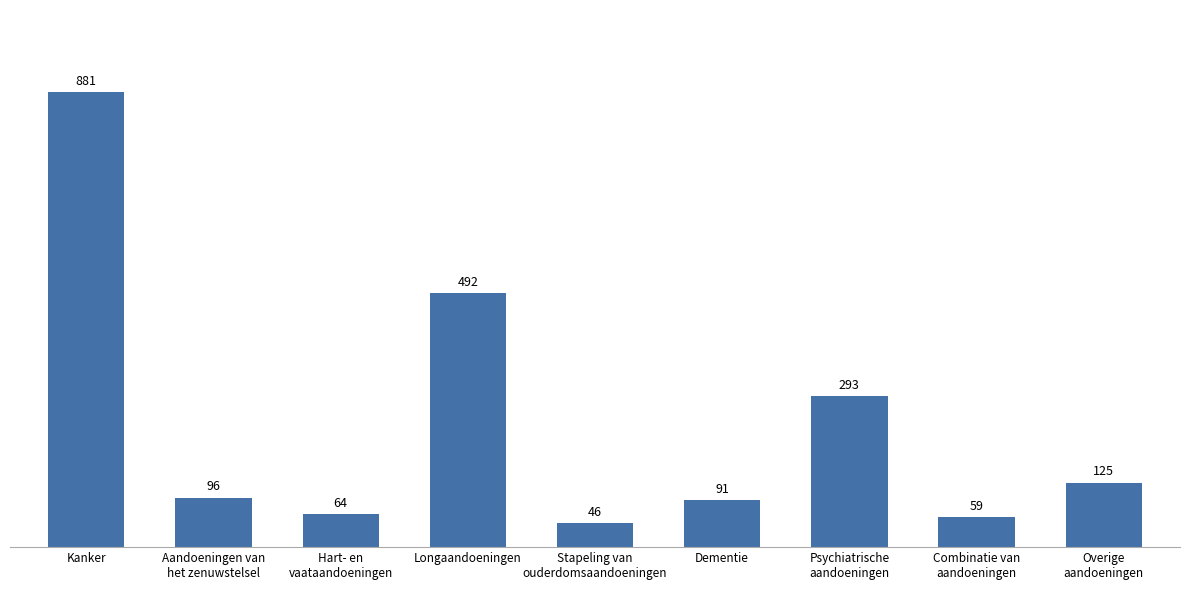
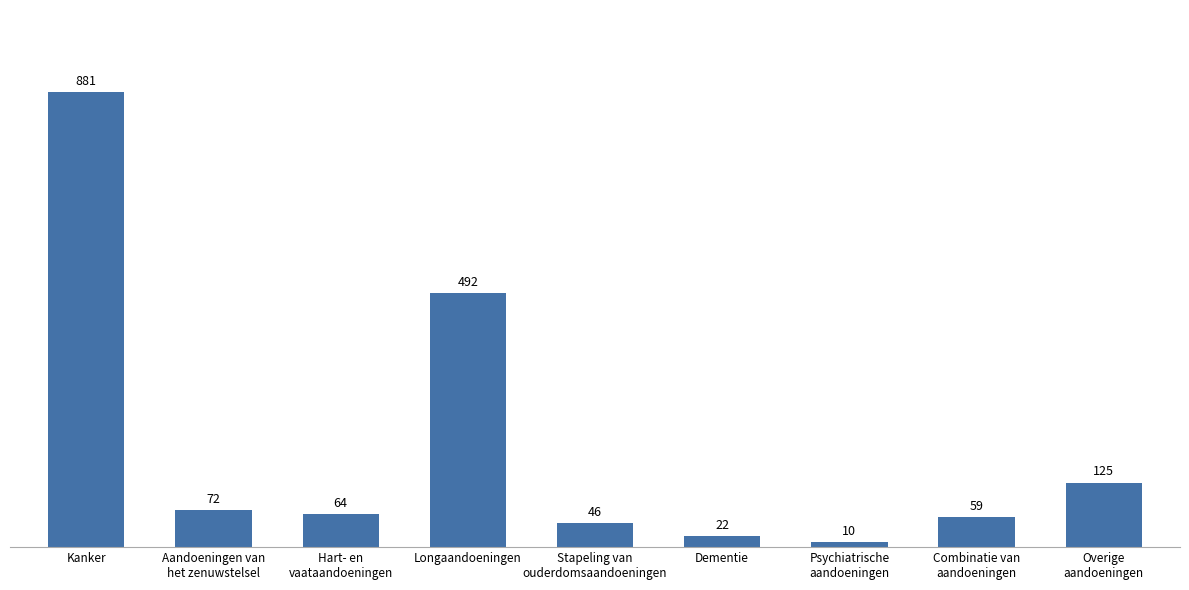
Aandoeningen van het zenuwstelsel: 96 -> 72
Dementie: 91 -> 22
Psychiatrische aandoeningen: 293 -> 10
